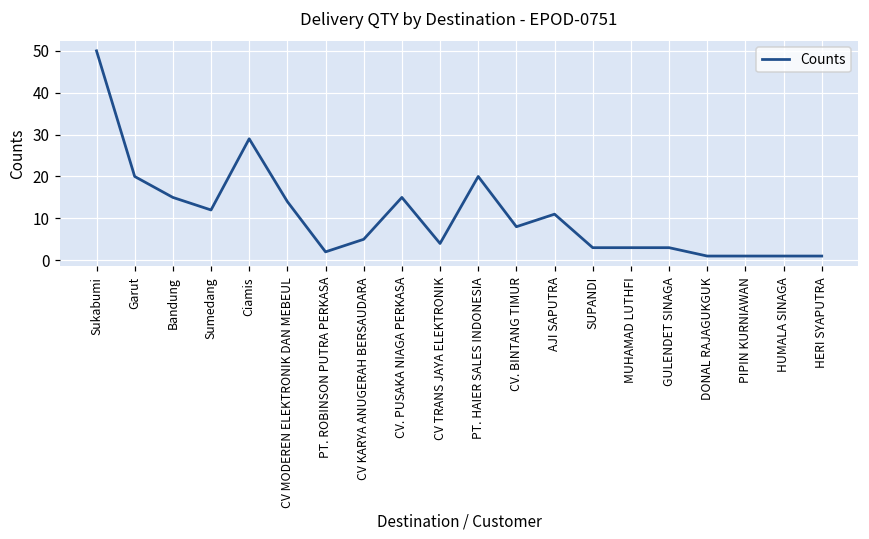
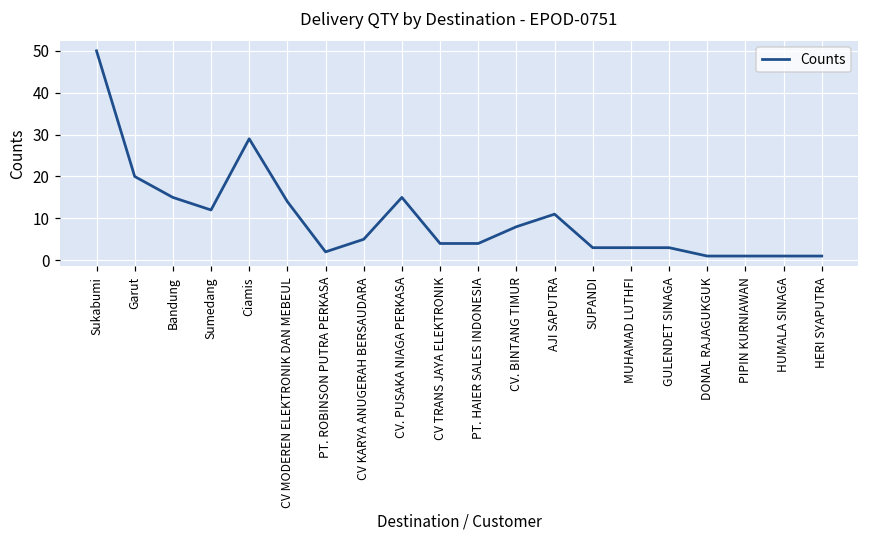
PT. HAIER SALES INDONESIA: 20 -> 4
